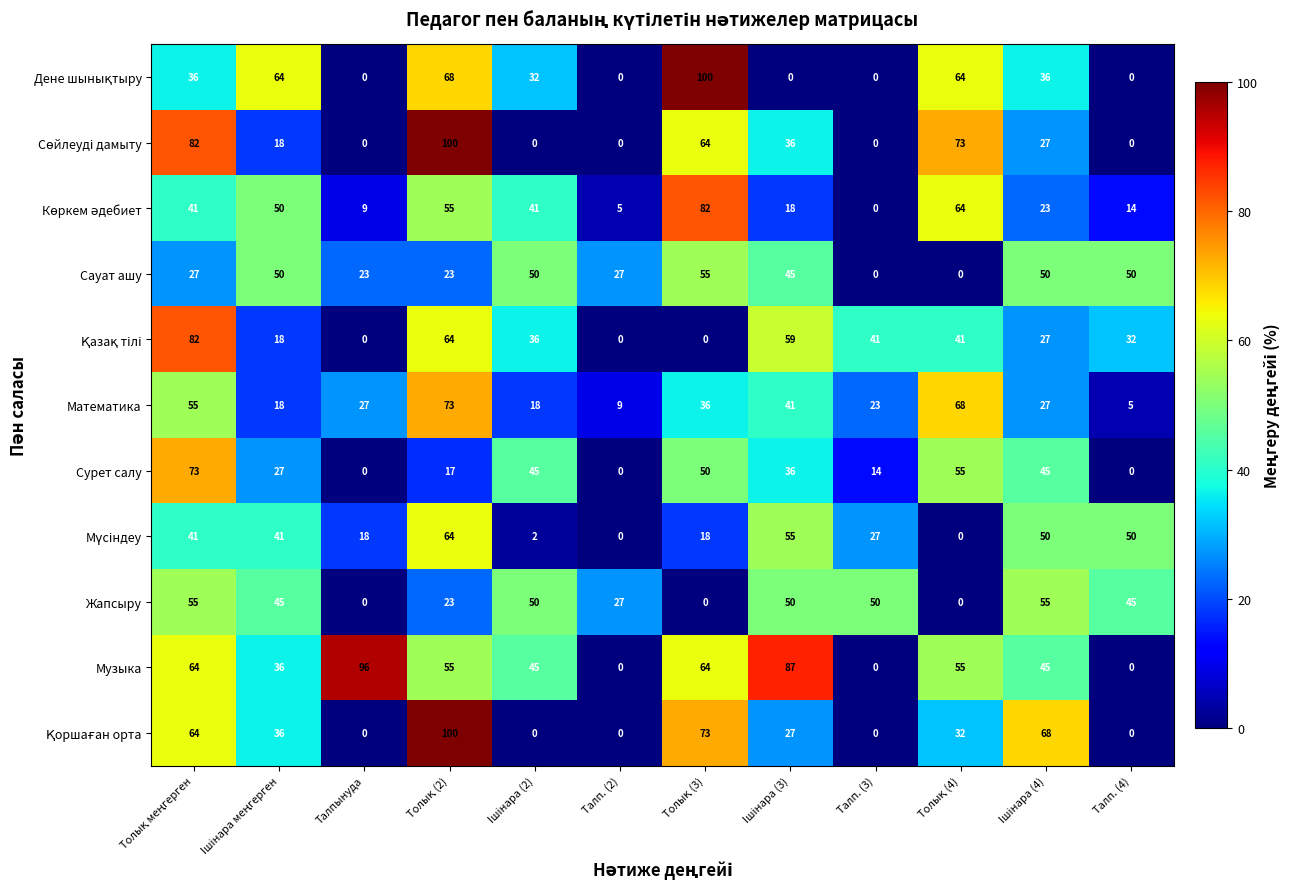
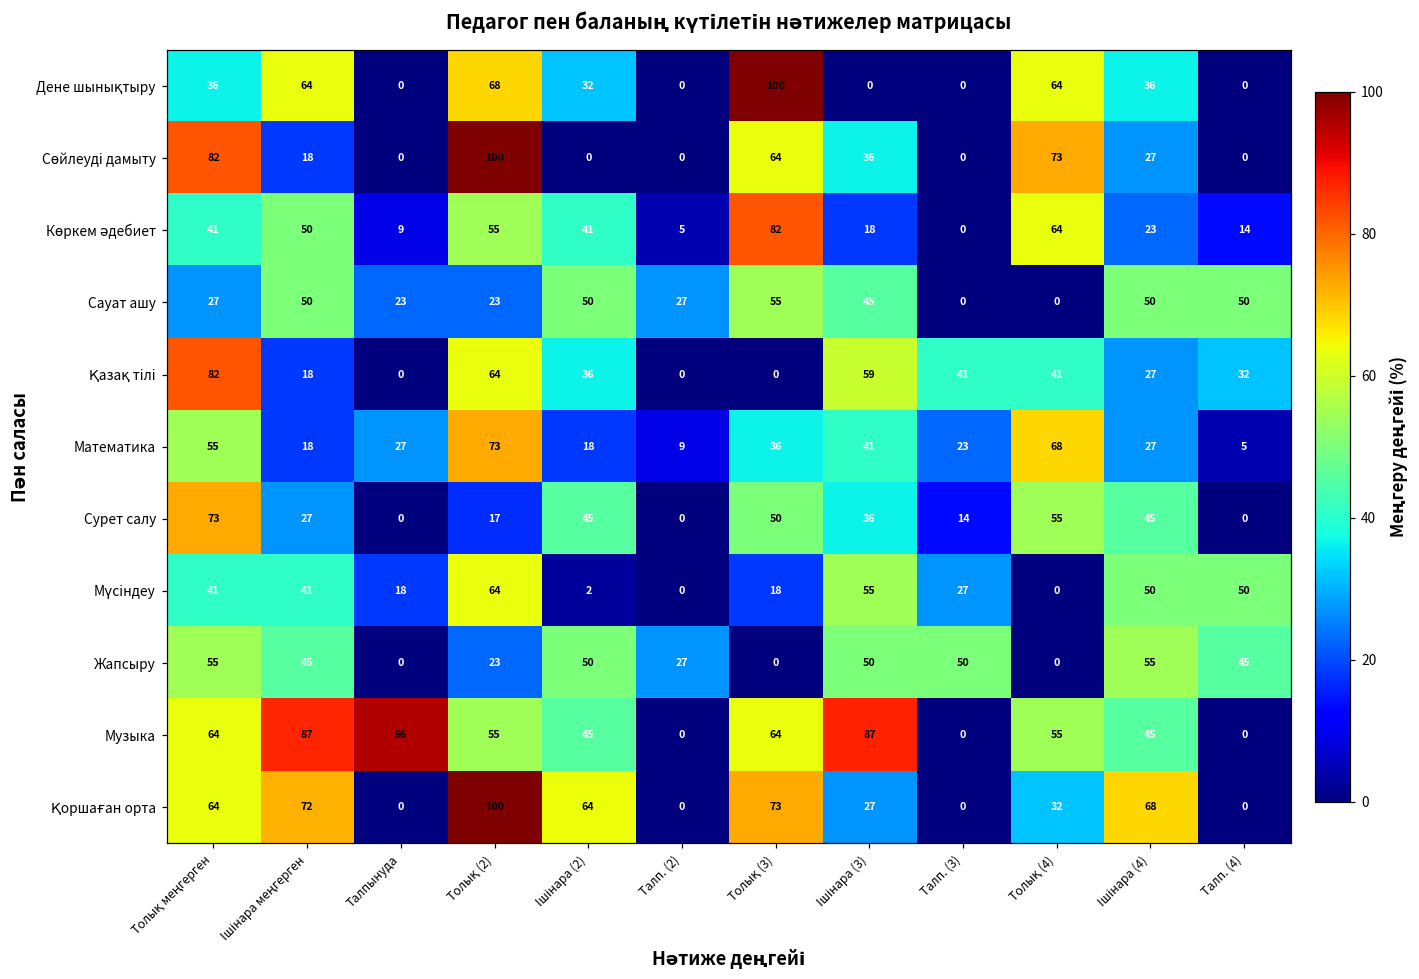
Музыка, Ішінара меңгерген: 36 -> 87
Қоршаған орта, Ішінара меңгерген: 36 -> 72
Қоршаған орта, Ішінара (2): 0 -> 64
